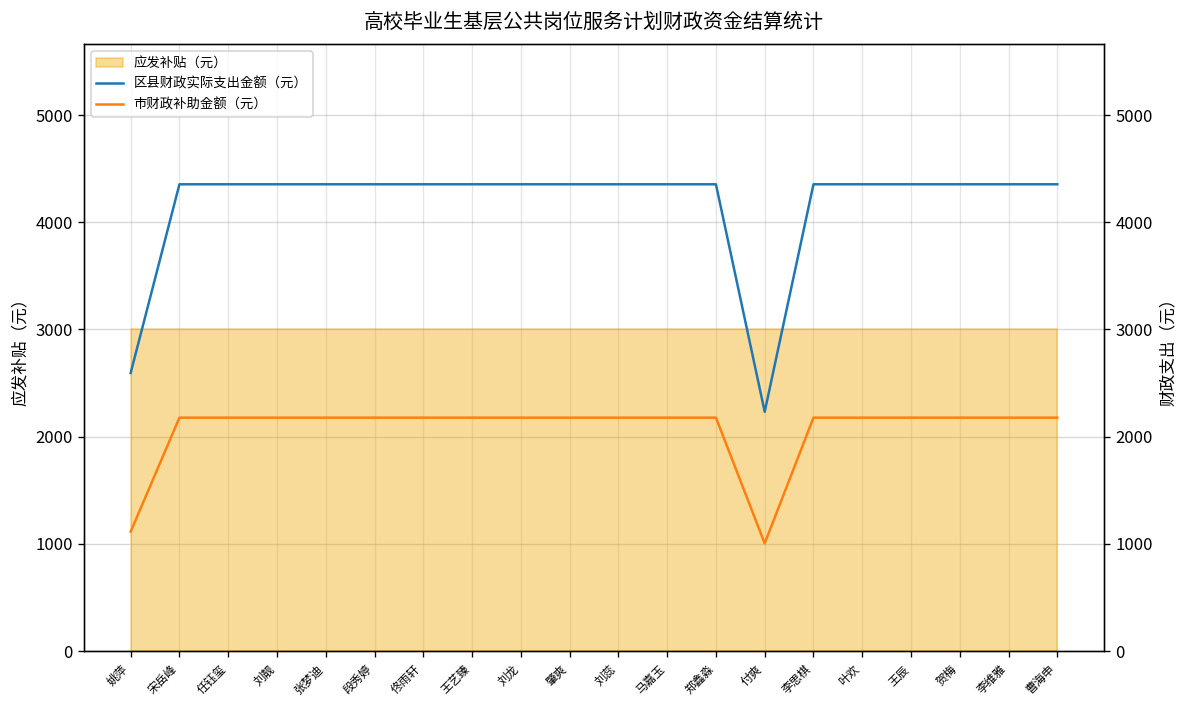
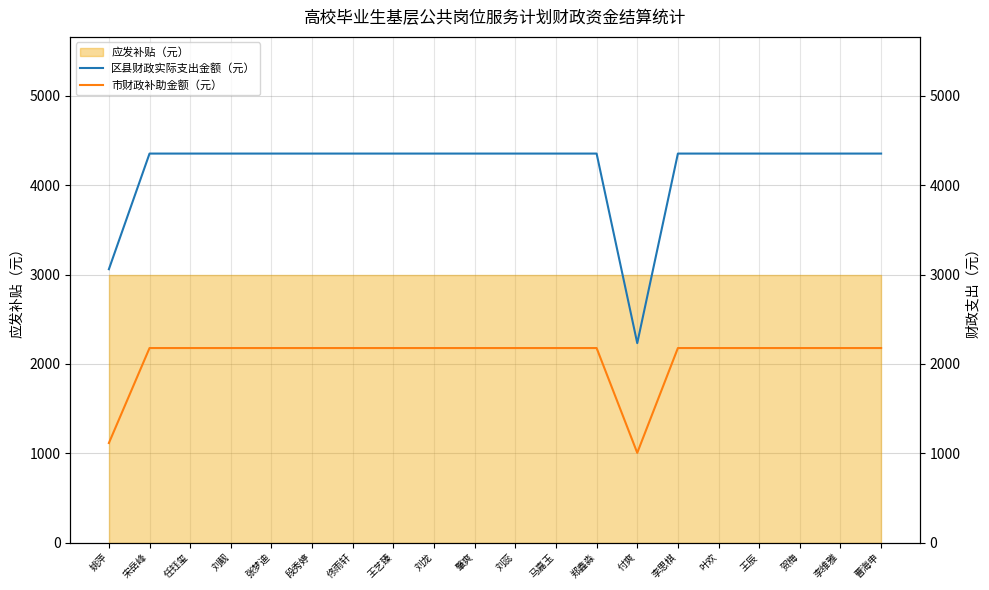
区县财政实际支出金额（元）, 姚萍: 2600 -> 3100
